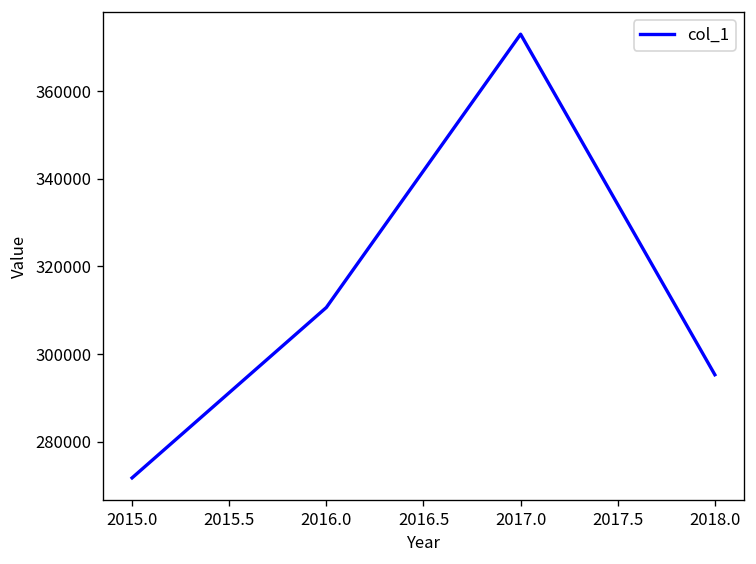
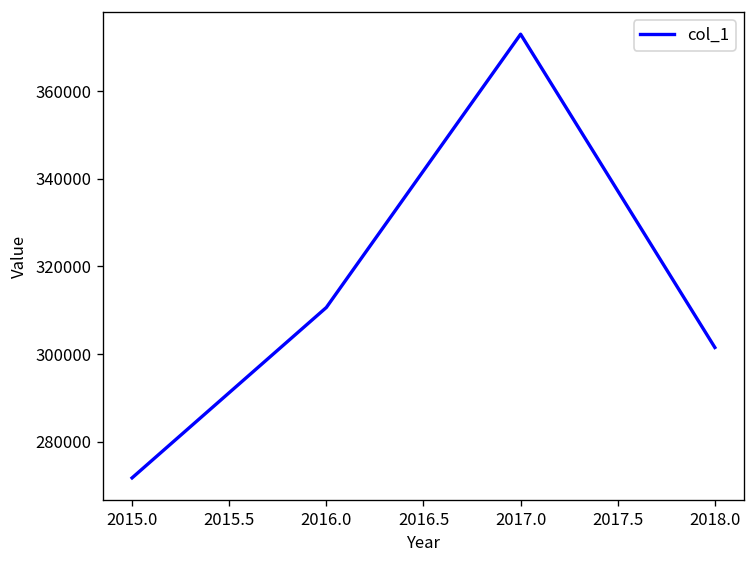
2018.0: 295000 -> 302000
